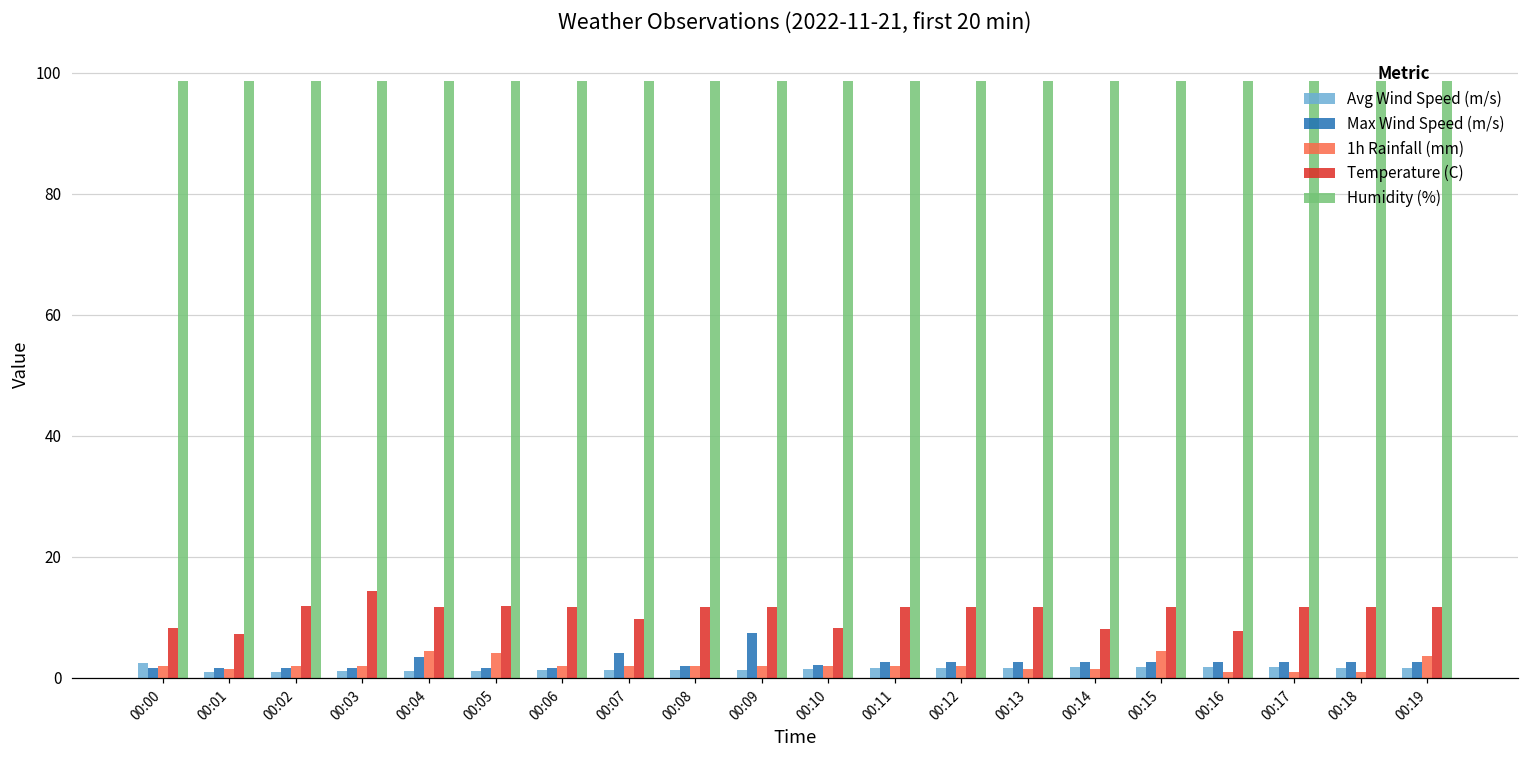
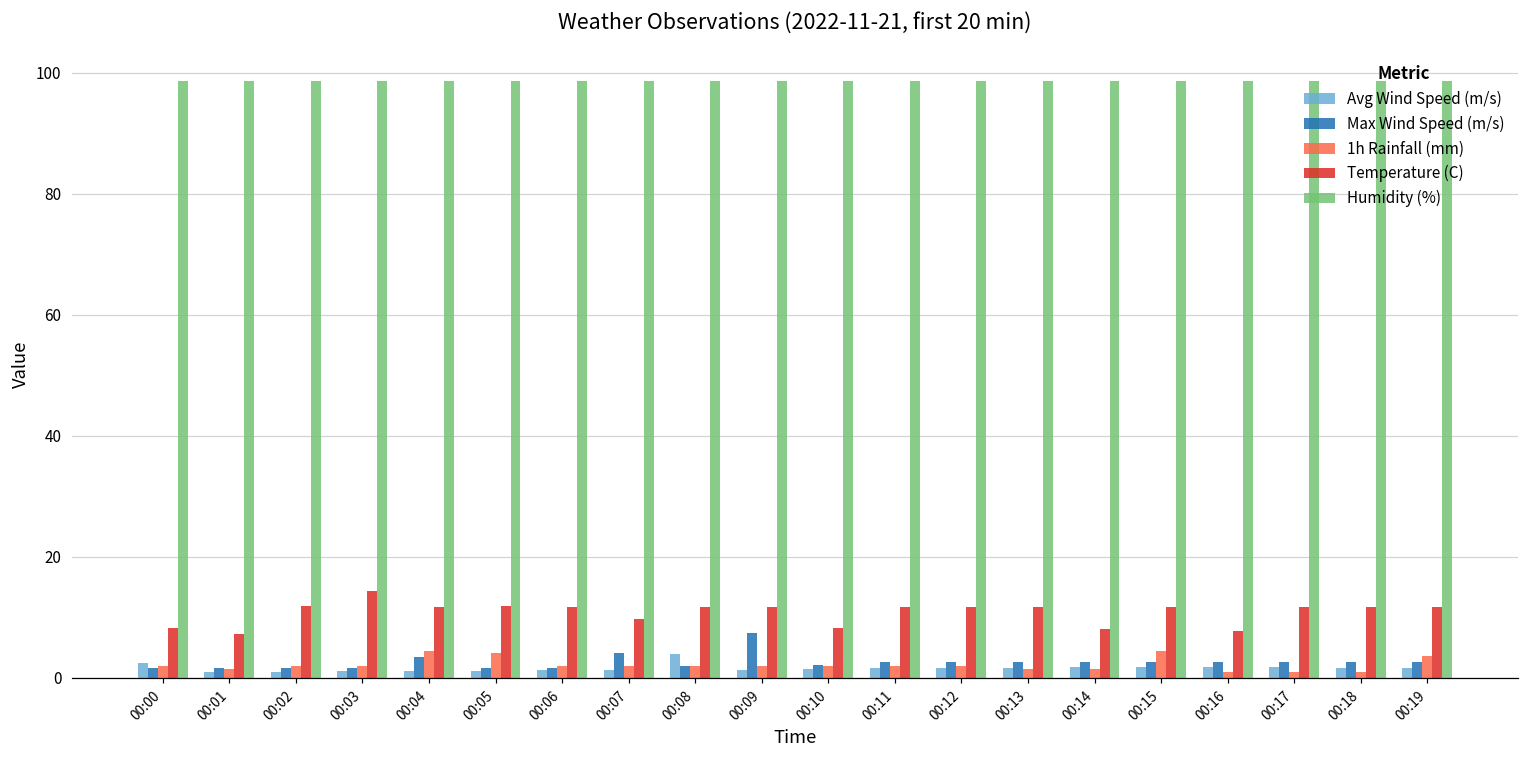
Avg Wind Speed (m/s), 00:08: 1 -> 4
